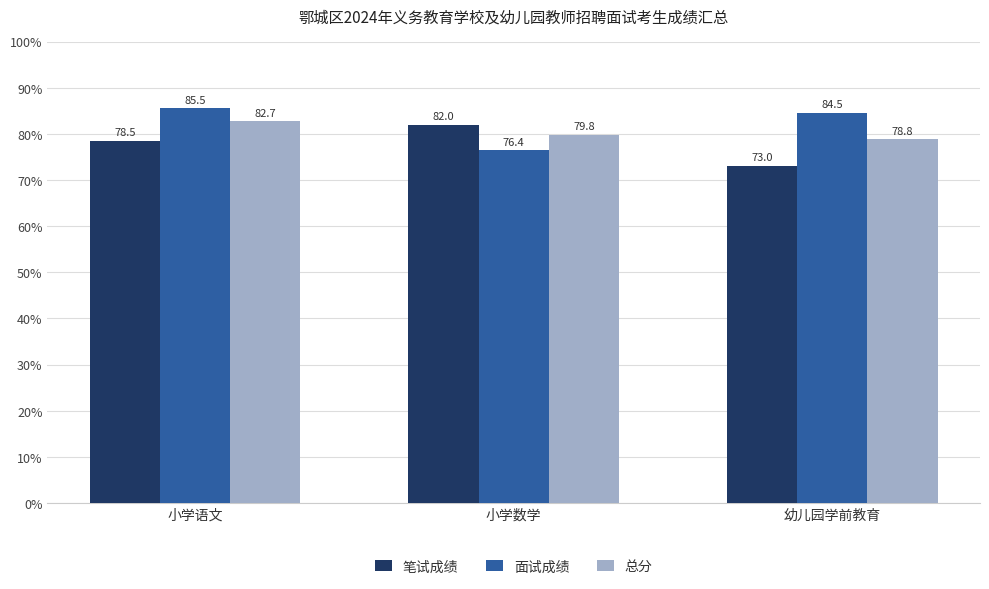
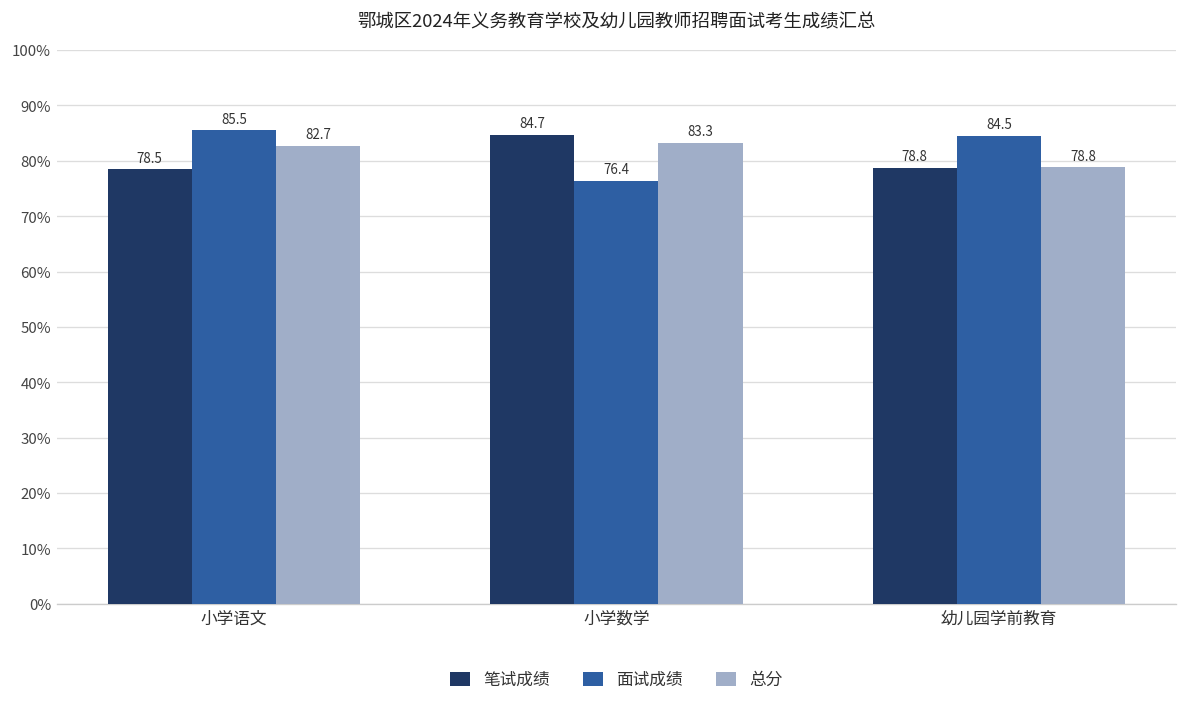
笔试成绩, 小学数学: 82.0 -> 84.7
总分, 小学数学: 79.8 -> 83.3
笔试成绩, 幼儿园学前教育: 73.0 -> 78.8
